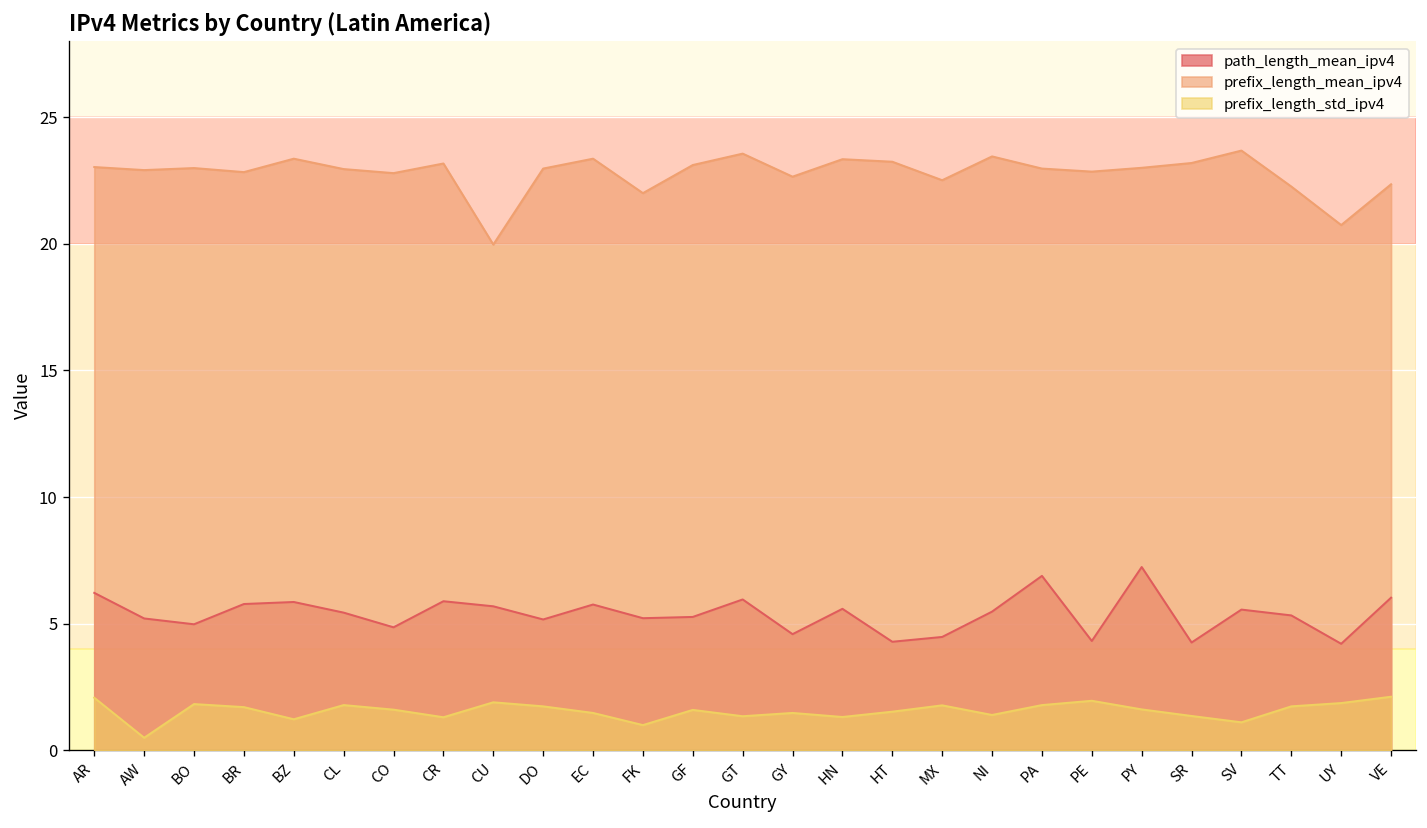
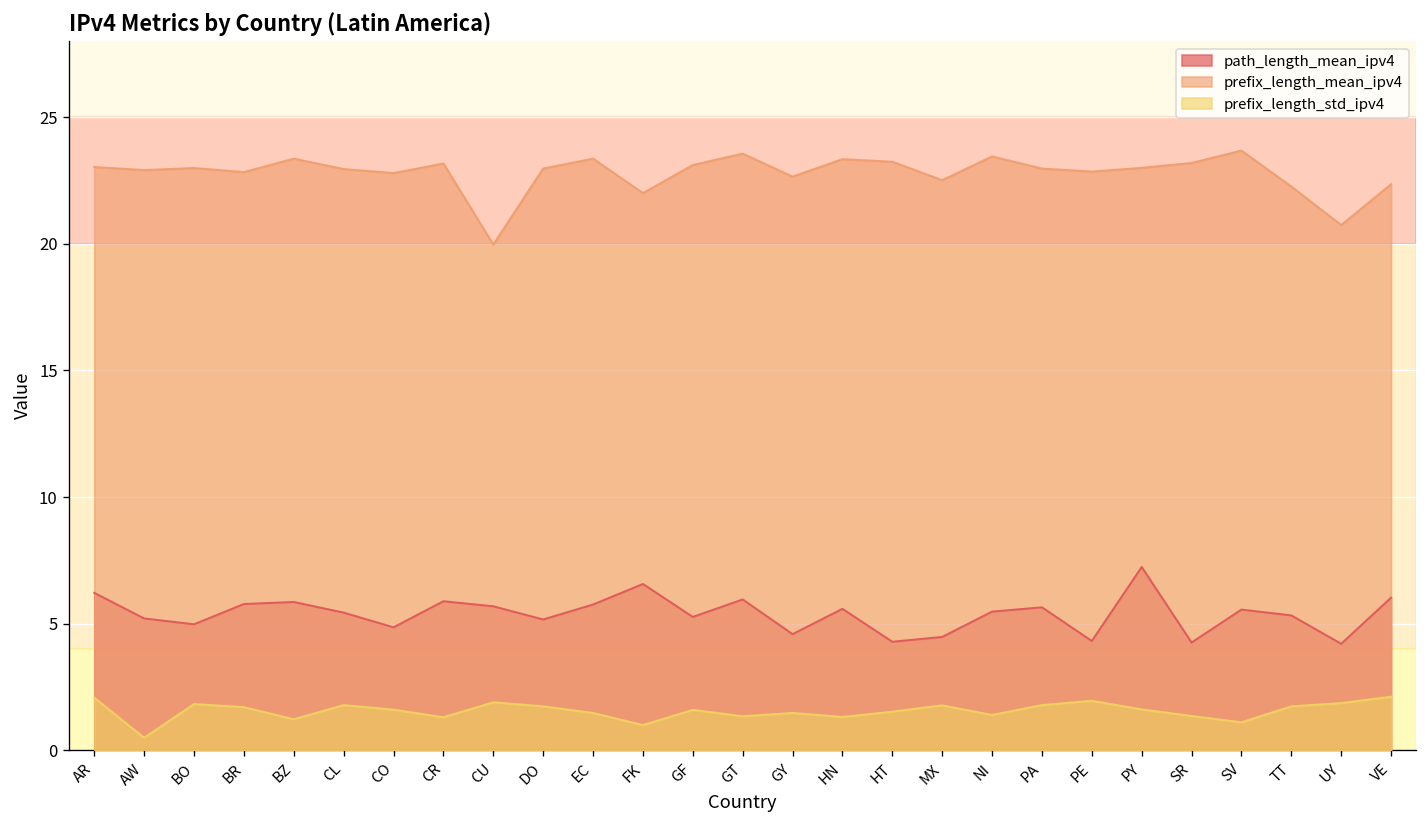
path_length_mean_ipv4, FK: 5.2 -> 6.6
path_length_mean_ipv4, PA: 6.9 -> 5.7
